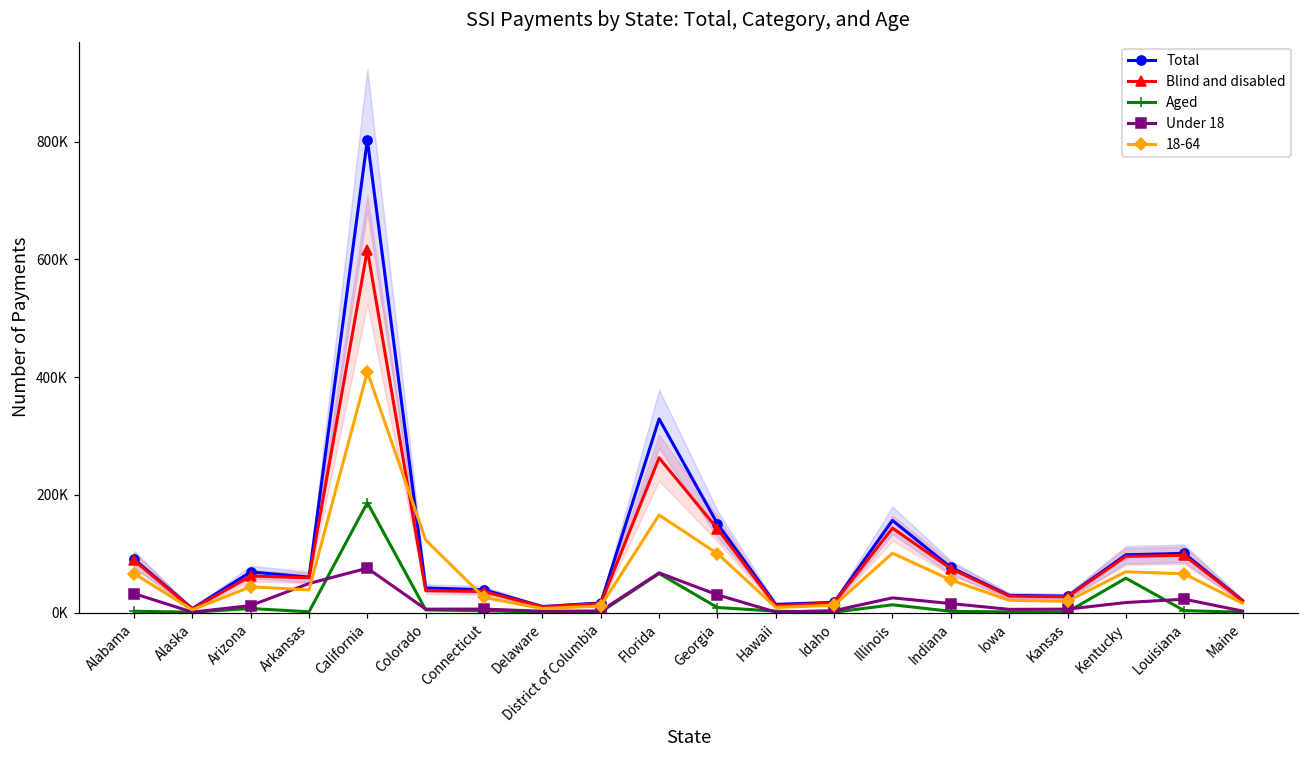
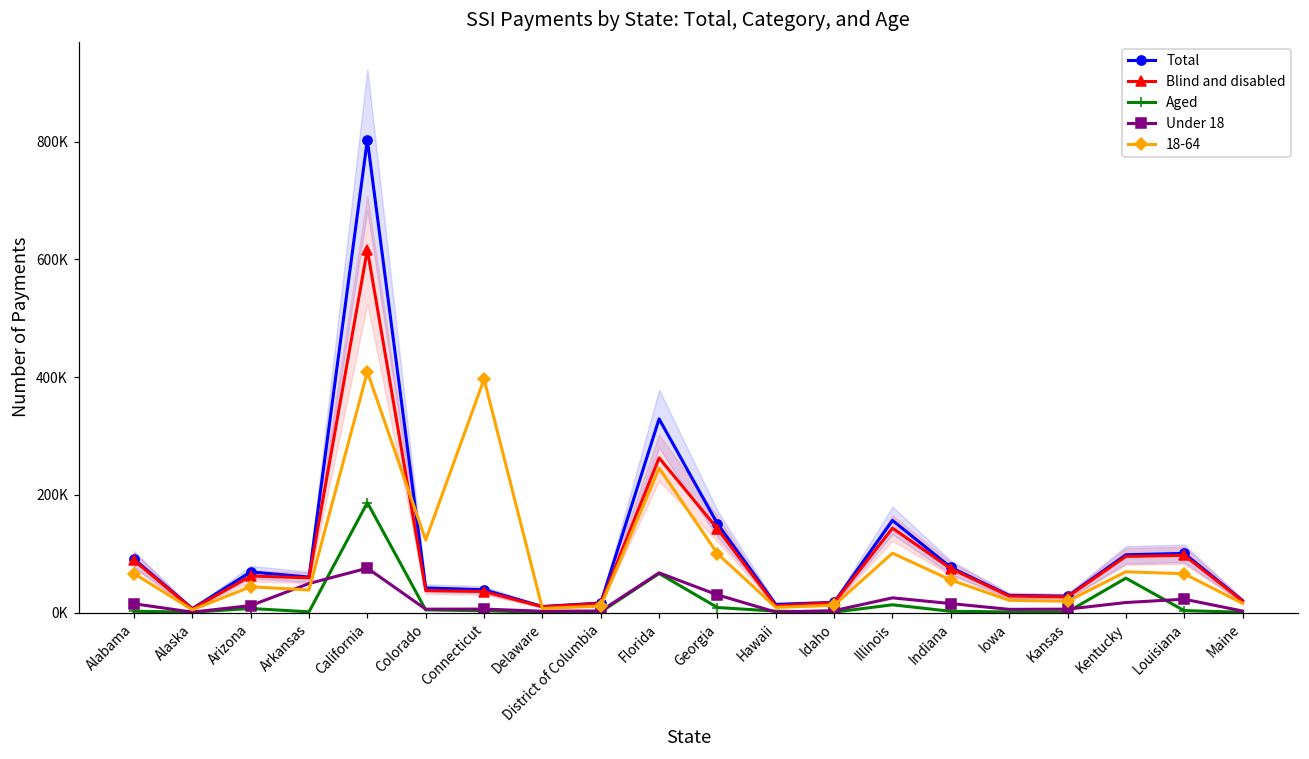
Under 18, Alabama: 30000 -> 10000
18-64, Connecticut: 30000 -> 400000
18-64, Florida: 170000 -> 250000
